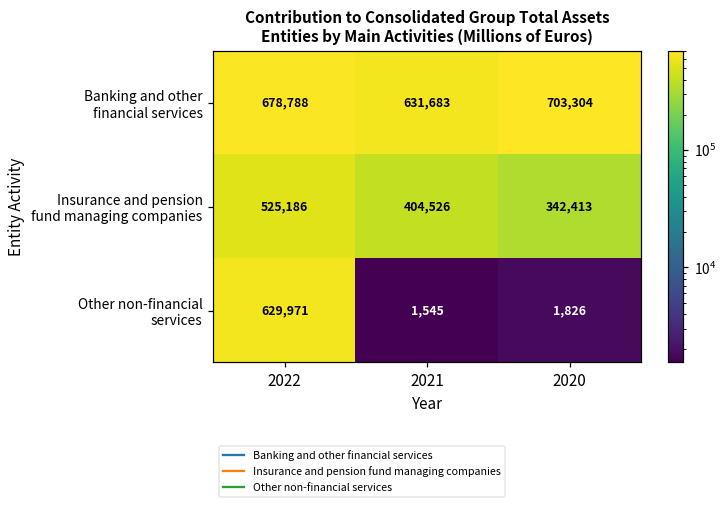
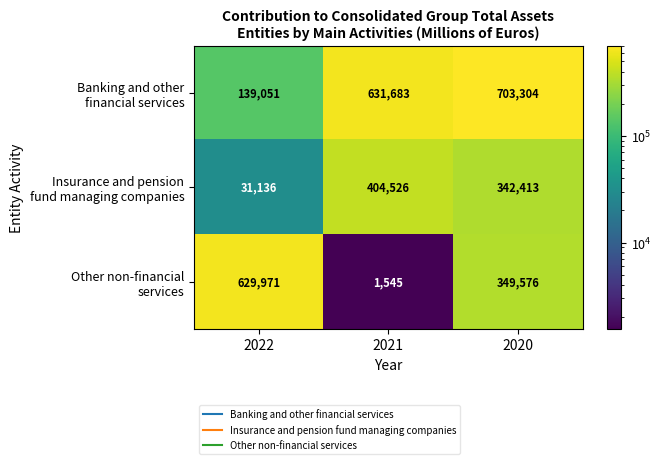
Banking and other financial services, 2022: 678,788 -> 139,051
Insurance and pension fund managing companies, 2022: 525,186 -> 31,136
Other non-financial services, 2020: 1,826 -> 349,576
